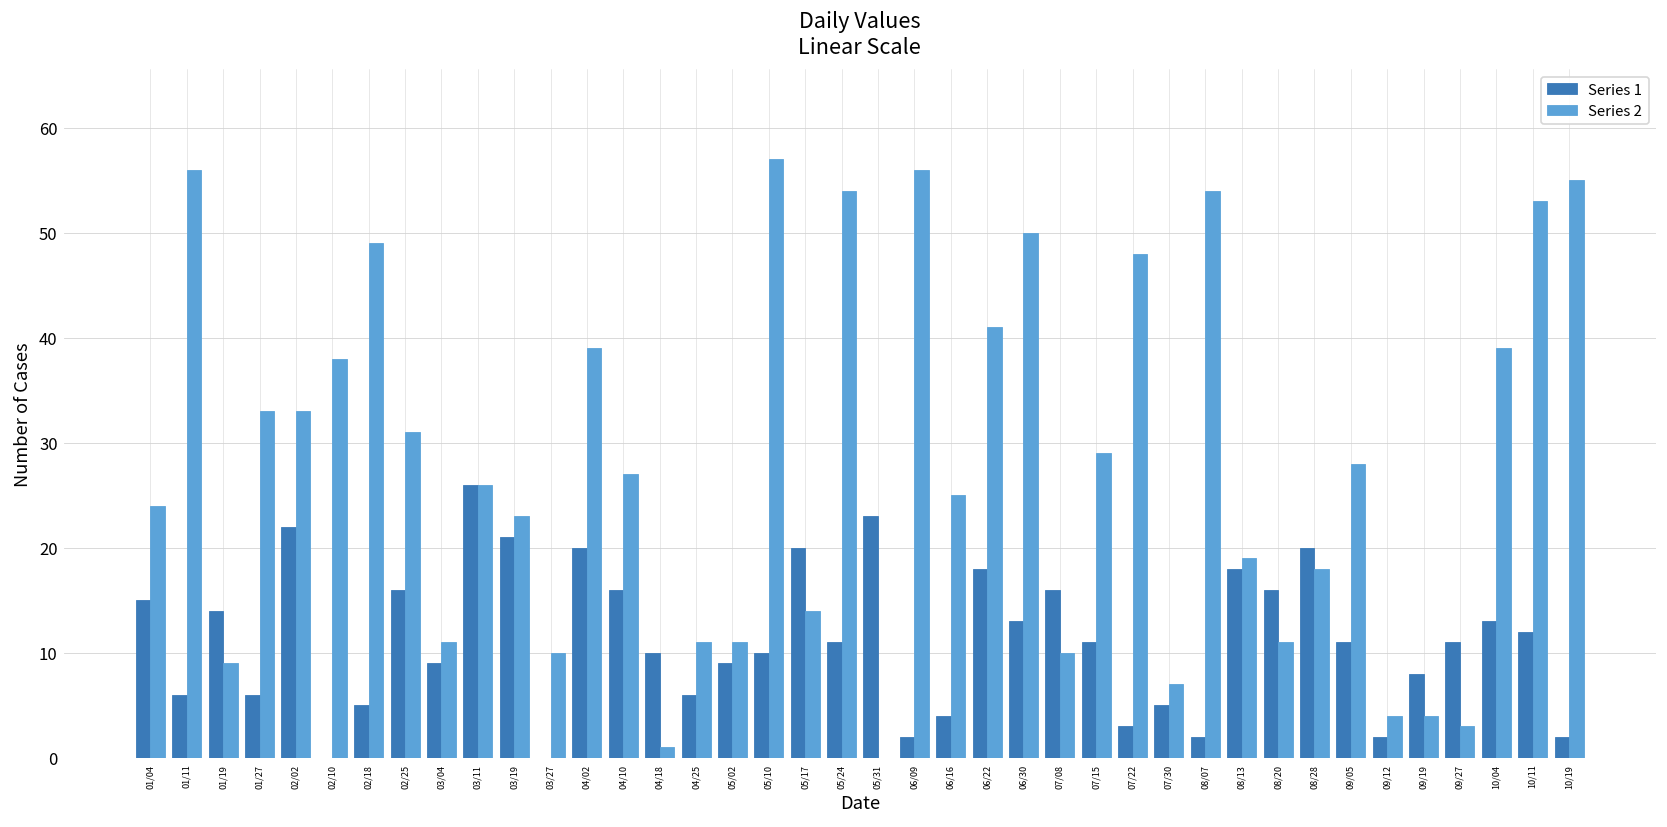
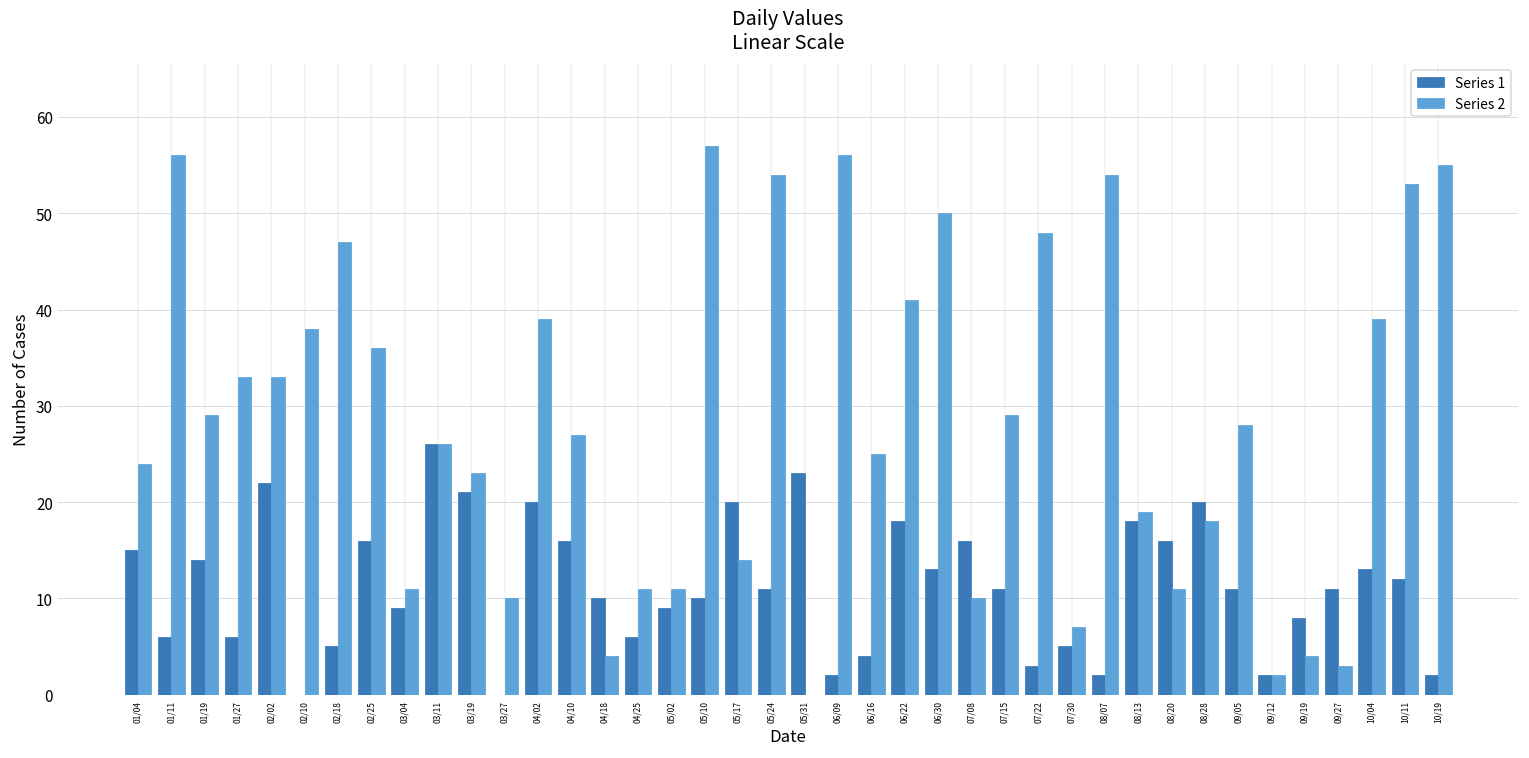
Series 2, 01/19: 9 -> 29
Series 2, 02/18: 49 -> 47
Series 2, 02/25: 31 -> 36
Series 2, 04/18: 1 -> 4
Series 2, 09/12: 4 -> 2
